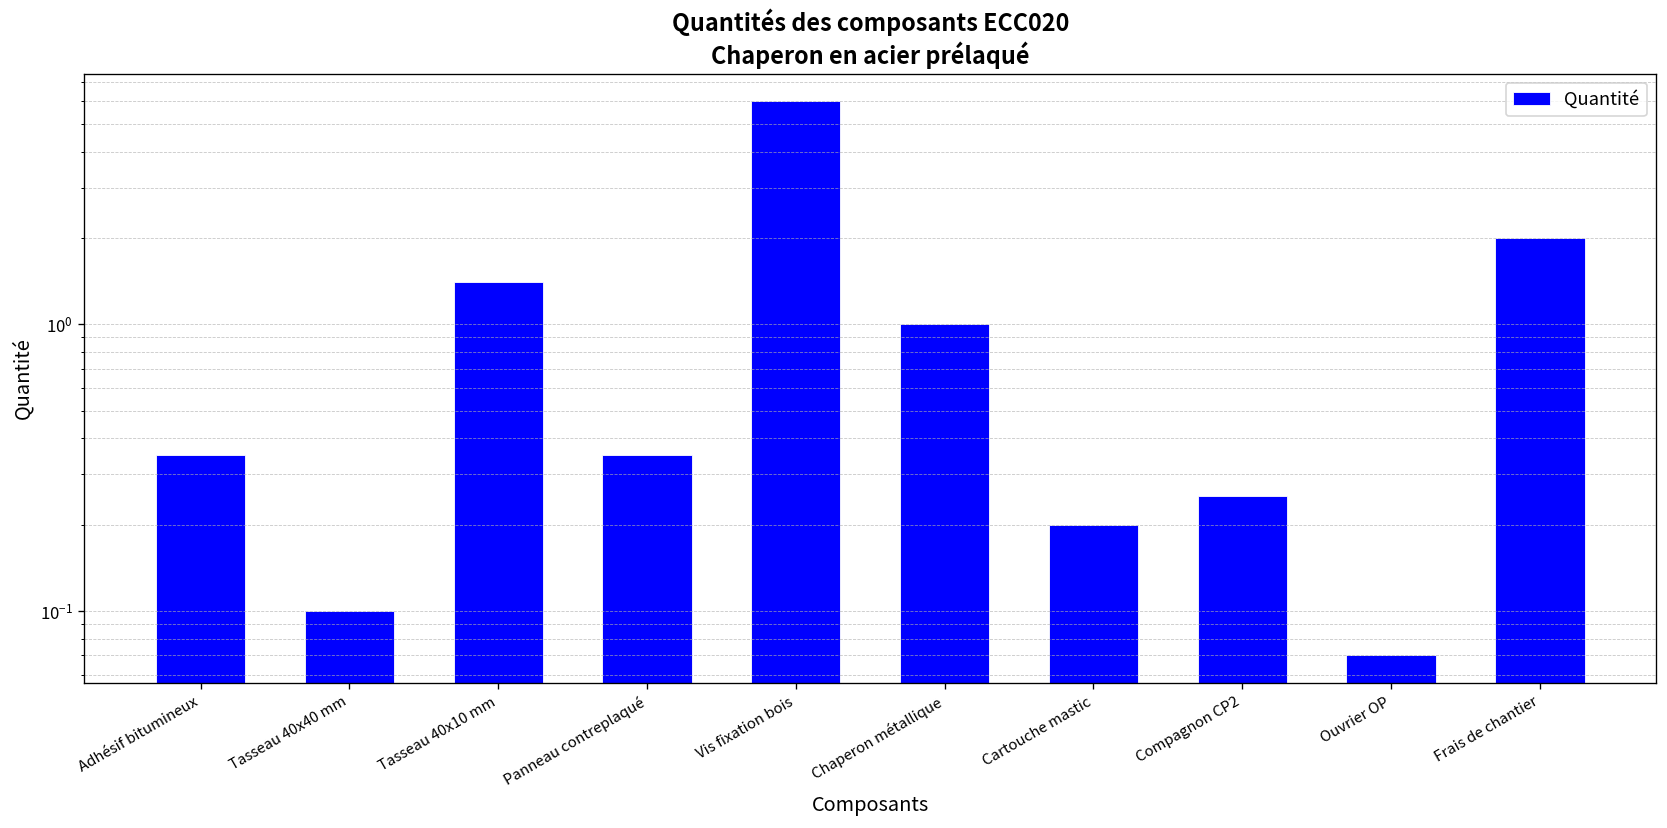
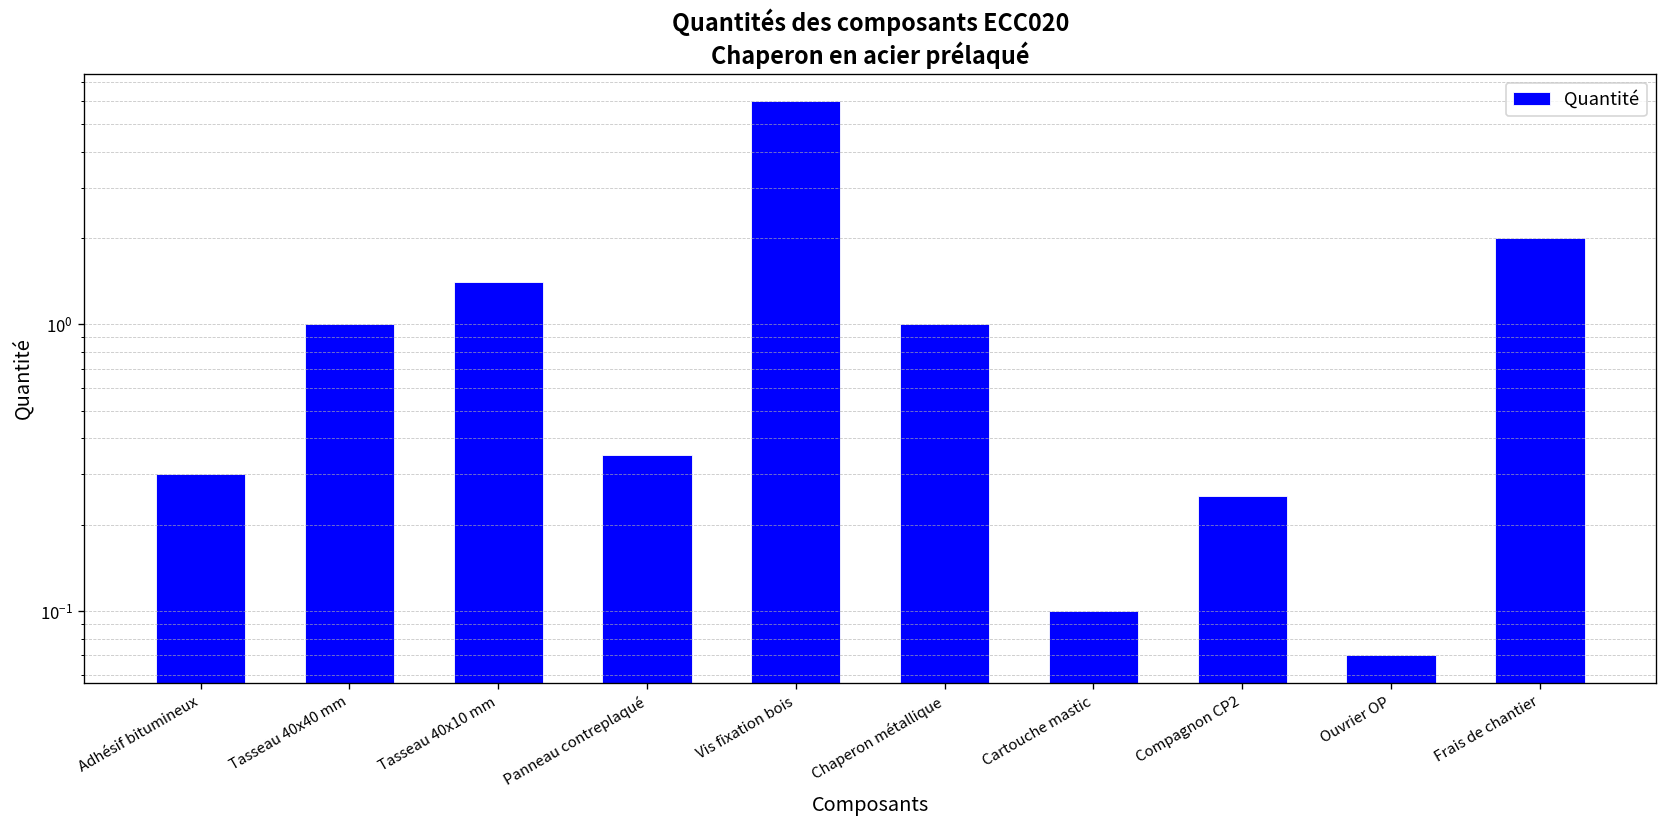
Adhésif bitumineux: 0.35 -> 0.30
Tasseau 40x40 mm: 0.1 -> 1.0
Cartouche mastic: 0.2 -> 0.1
